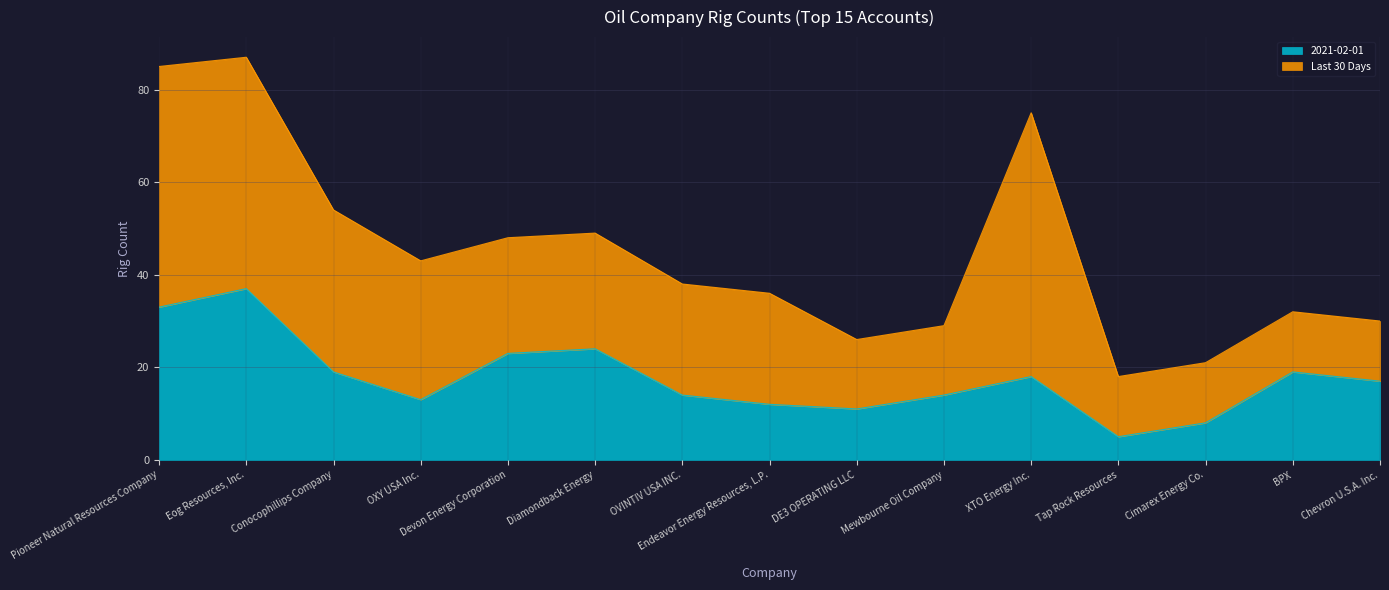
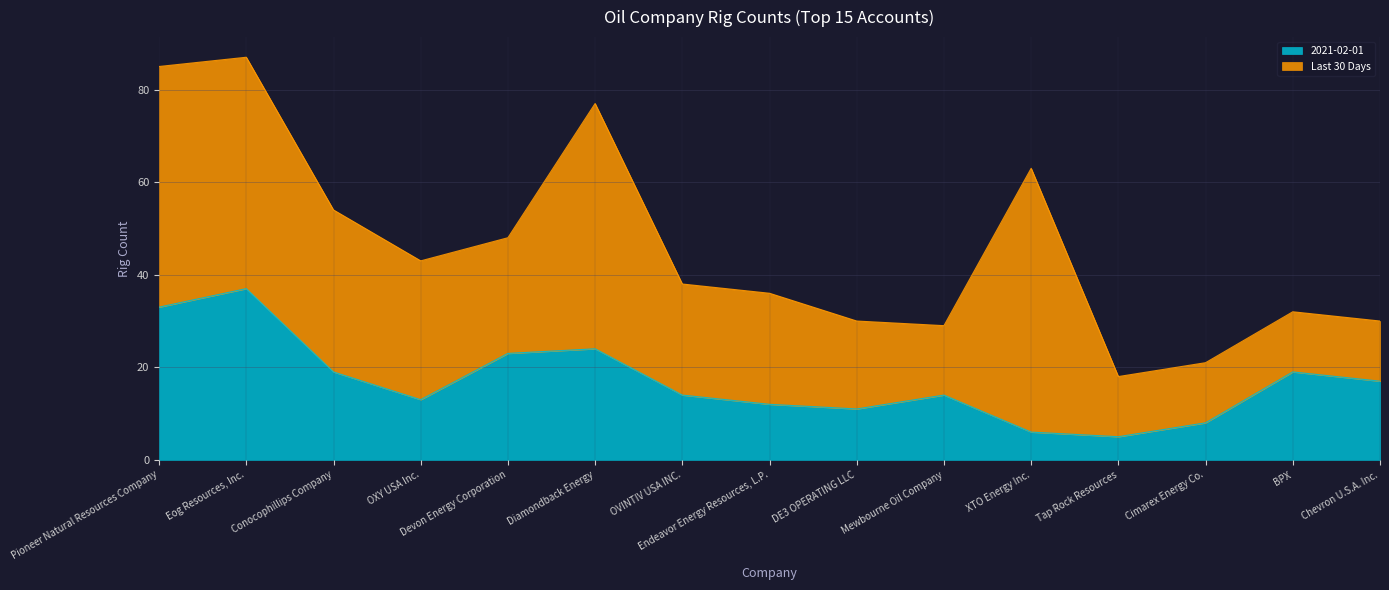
Last 30 Days, Diamondback Energy: 25 -> 53
Last 30 Days, DE3 OPERATING LLC: 15 -> 19
2021-02-01, XTO Energy Inc.: 18 -> 6
